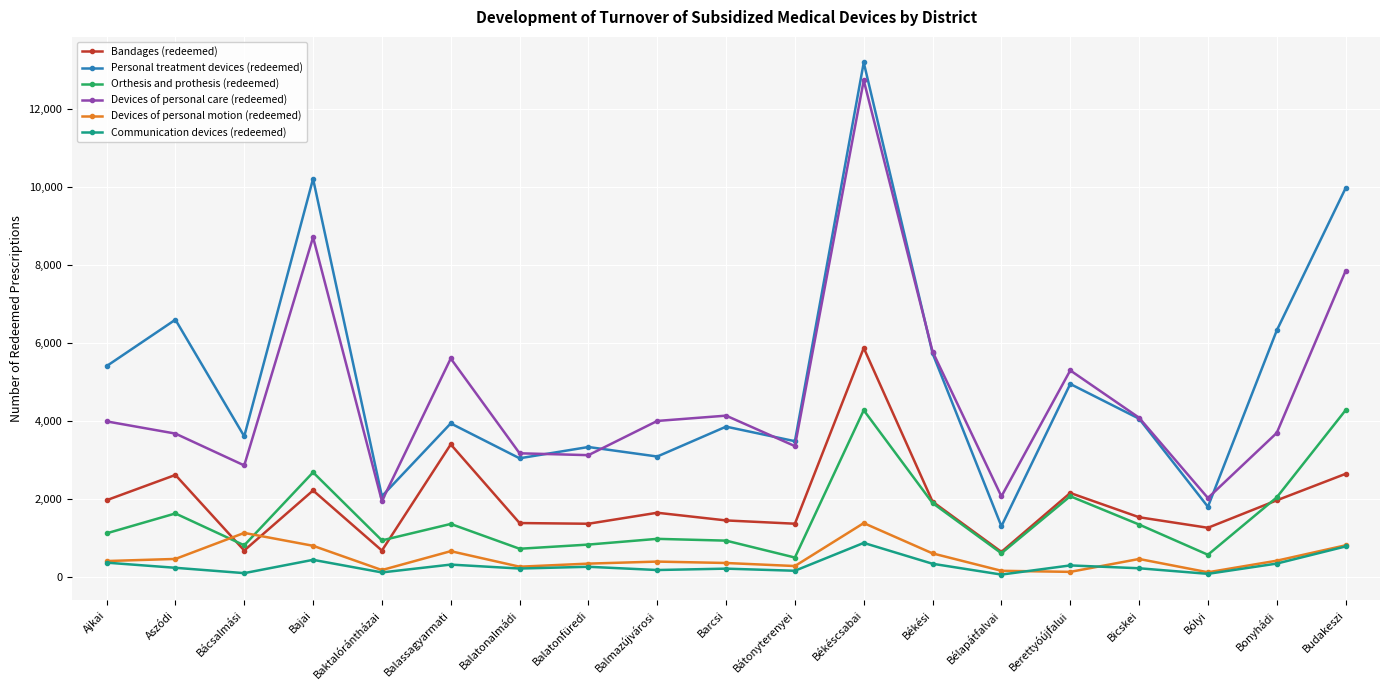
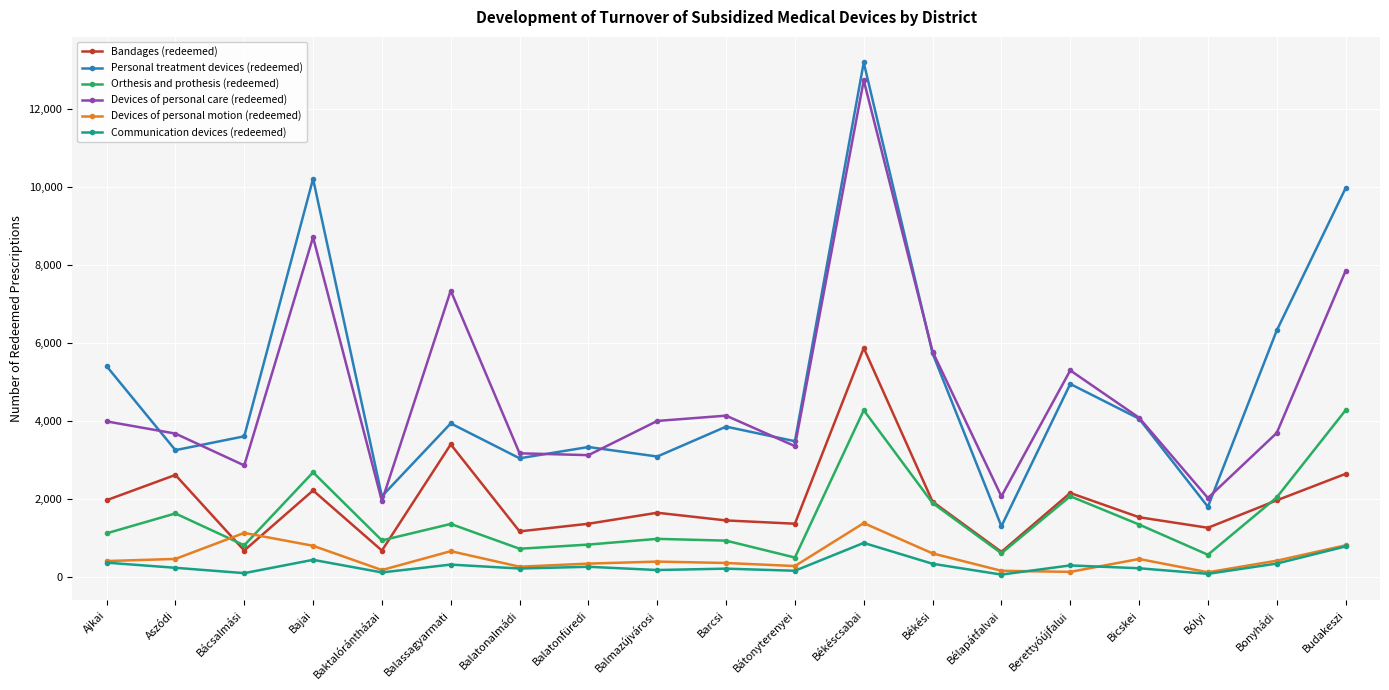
Personal treatment devices (redeemed), Aszódi: 6,600 -> 3,200
Devices of personal care (redeemed), Balassagyarmati: 5,600 -> 7,300
Bandages (redeemed), Balatonalmádi: 1,400 -> 1,200
